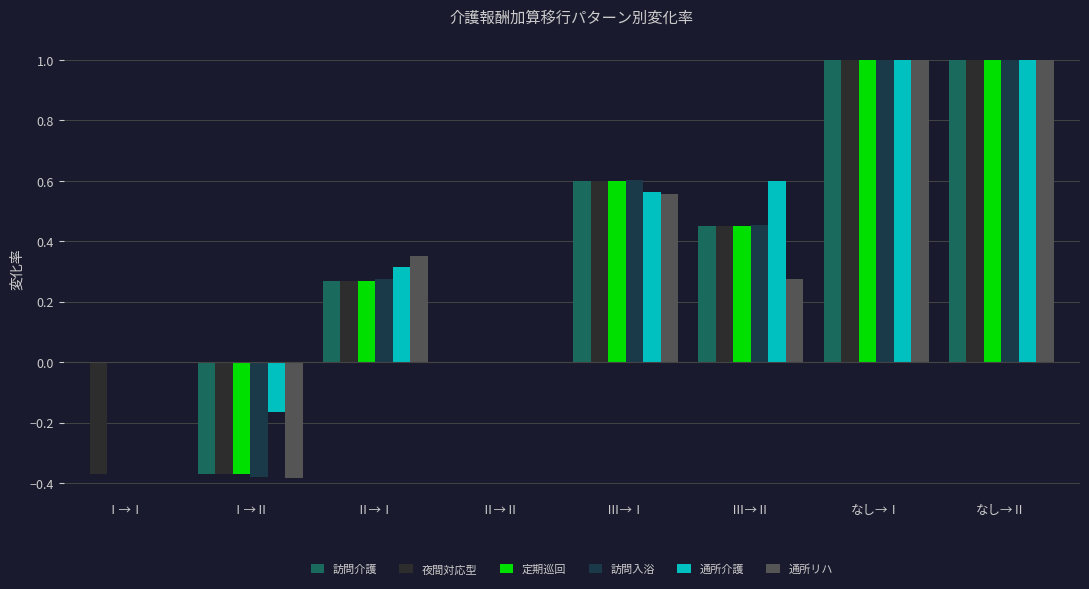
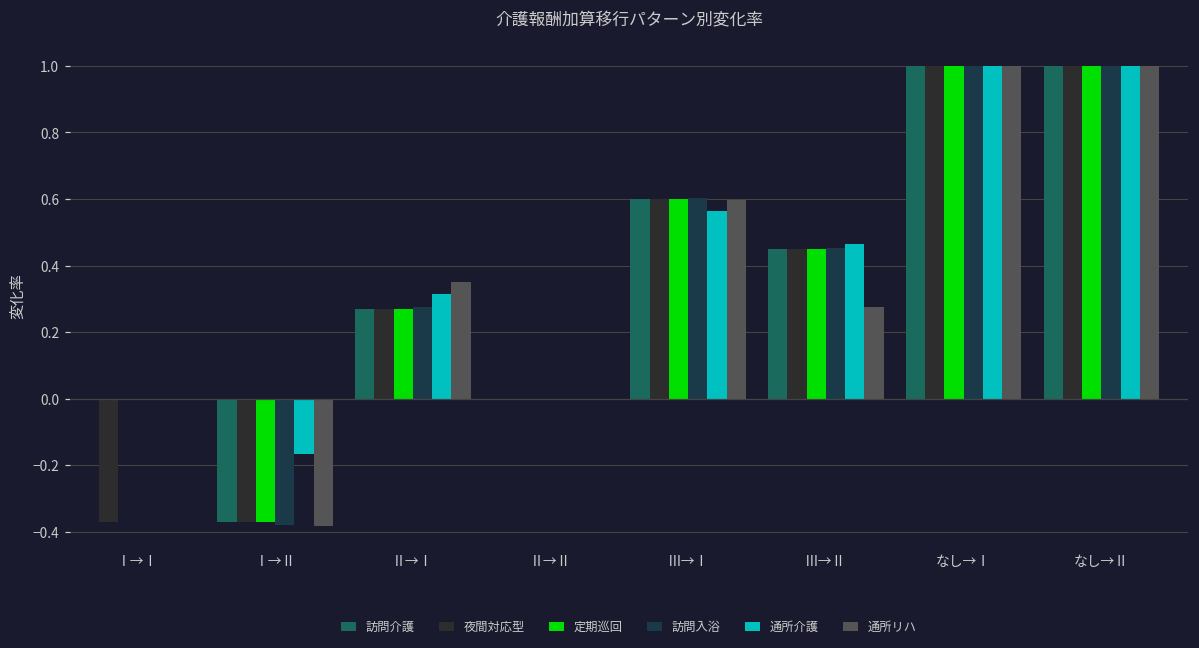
通所リハ, Ⅲ→Ⅰ: 0.56 -> 0.60
通所介護, Ⅲ→Ⅱ: 0.60 -> 0.47
